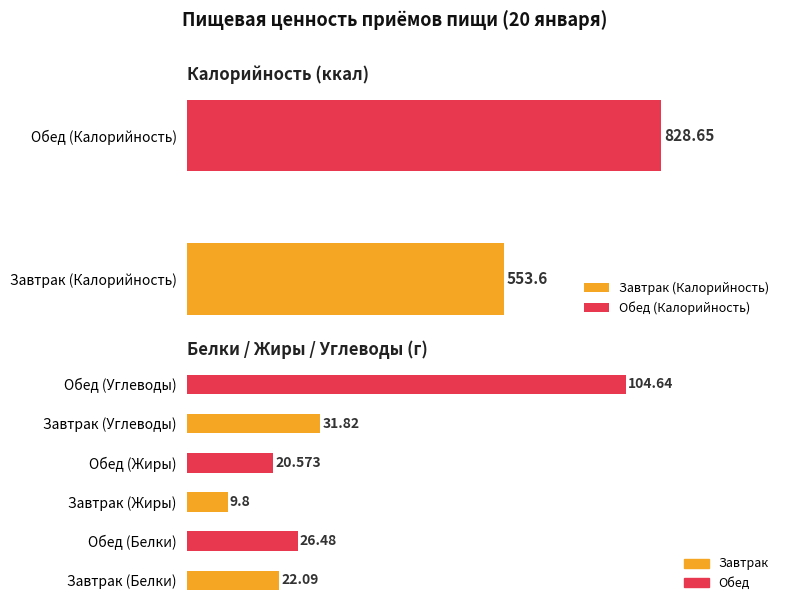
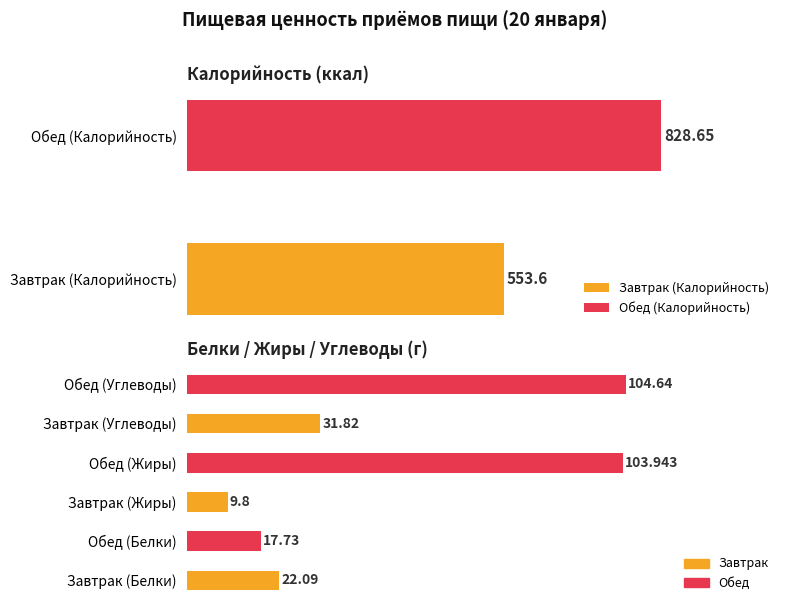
Белки / Жиры / Углеводы (г), Обед (Жиры): 20.573 -> 103.943
Белки / Жиры / Углеводы (г), Обед (Белки): 26.48 -> 17.73
